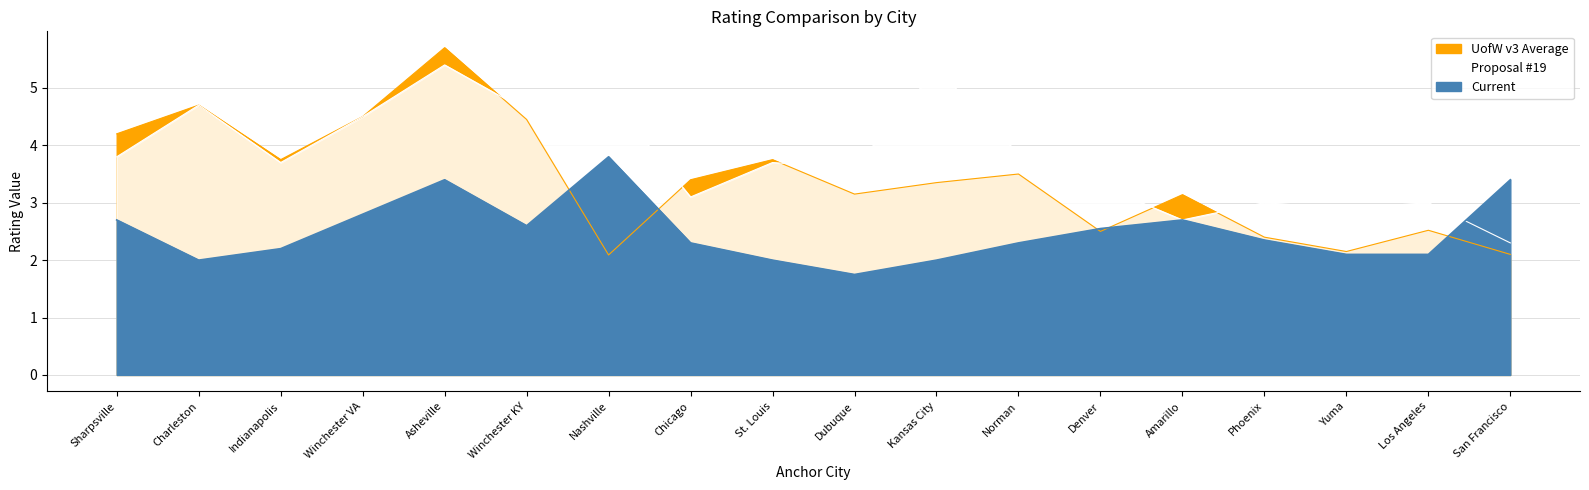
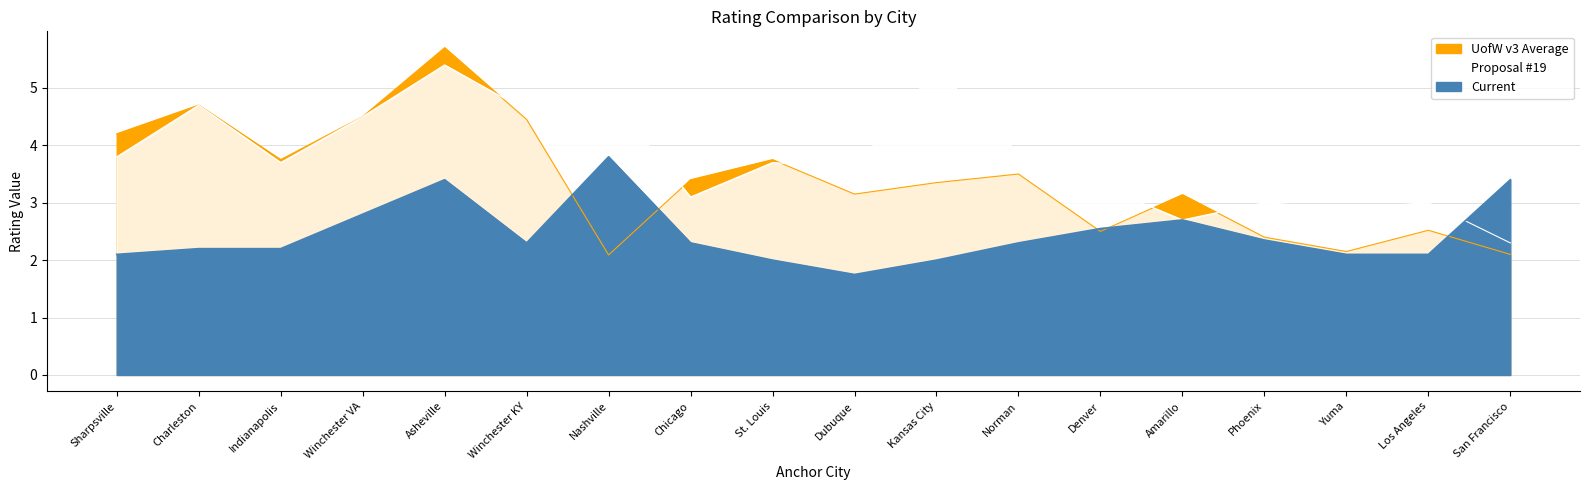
Current, Sharpsville: 2.7 -> 2.1
Current, Charleston: 2.0 -> 2.2
Current, Winchester KY: 2.6 -> 2.3
